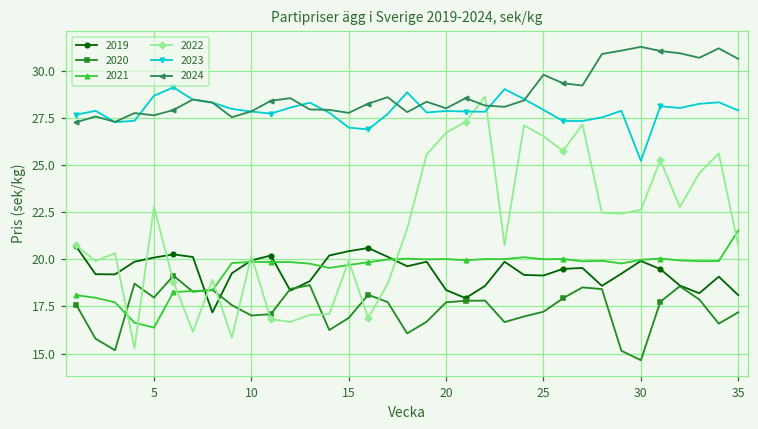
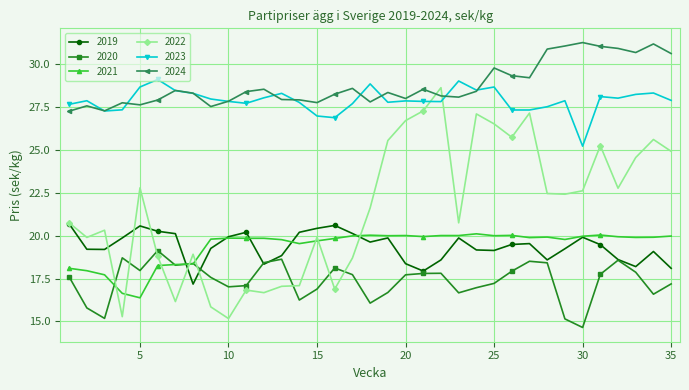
2019, 5: 20.1 -> 20.6
2022, 10: 20.2 -> 15.2
2023, 25: 27.9 -> 28.7
2021, 35: 21.5 -> 20.0
2022, 35: 20.7 -> 24.9
